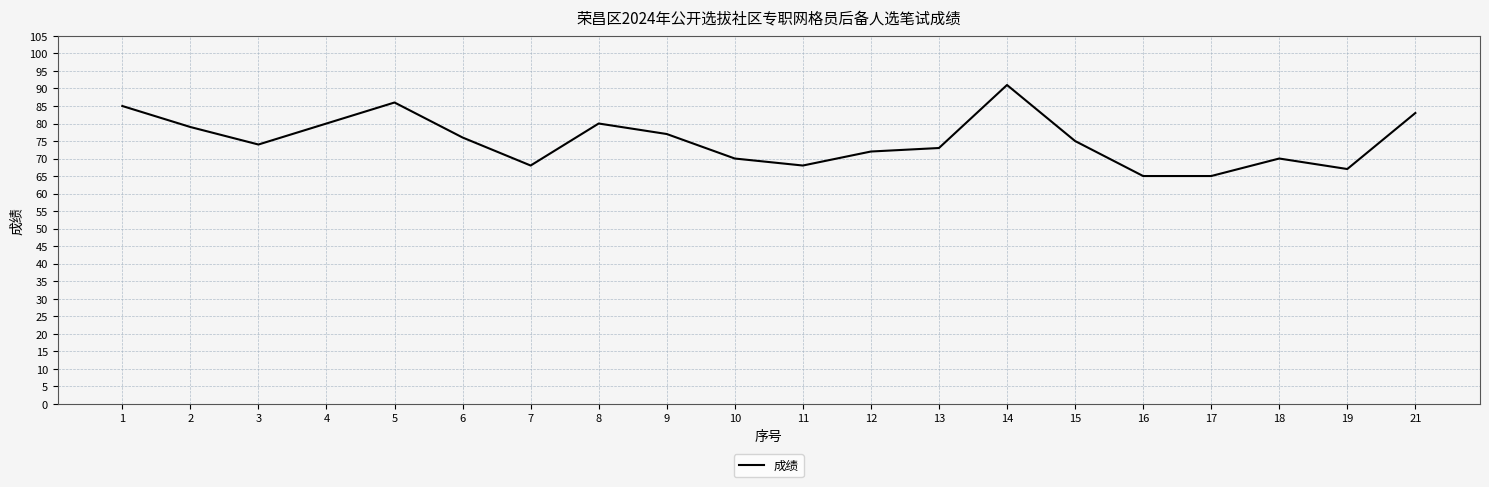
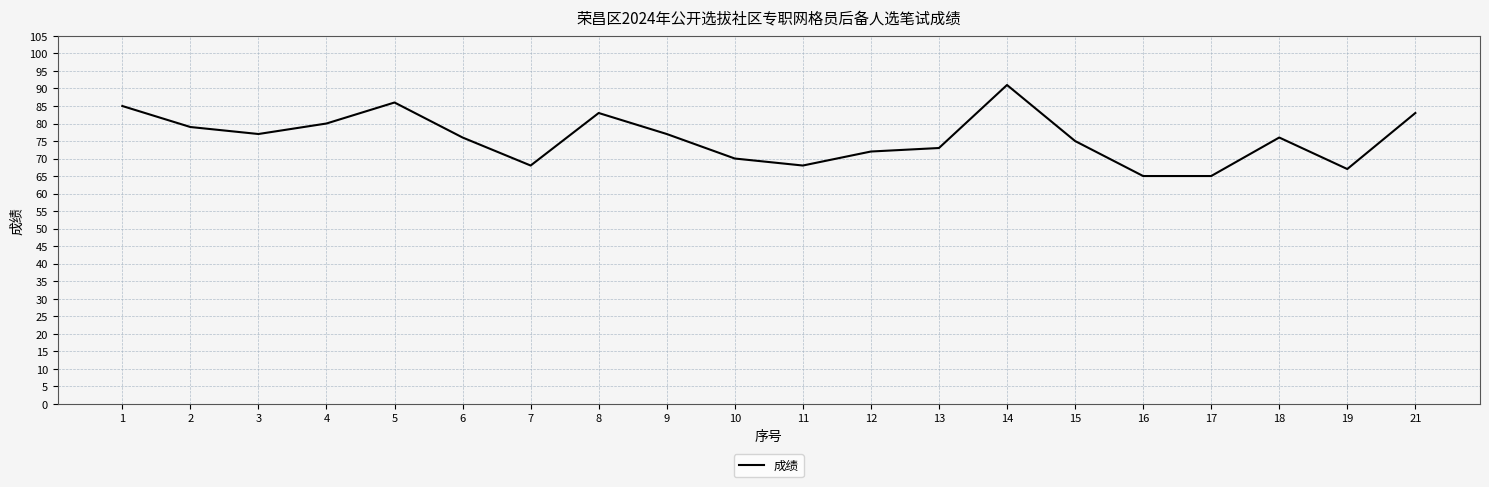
3: 74 -> 77
8: 80 -> 83
18: 70 -> 76
